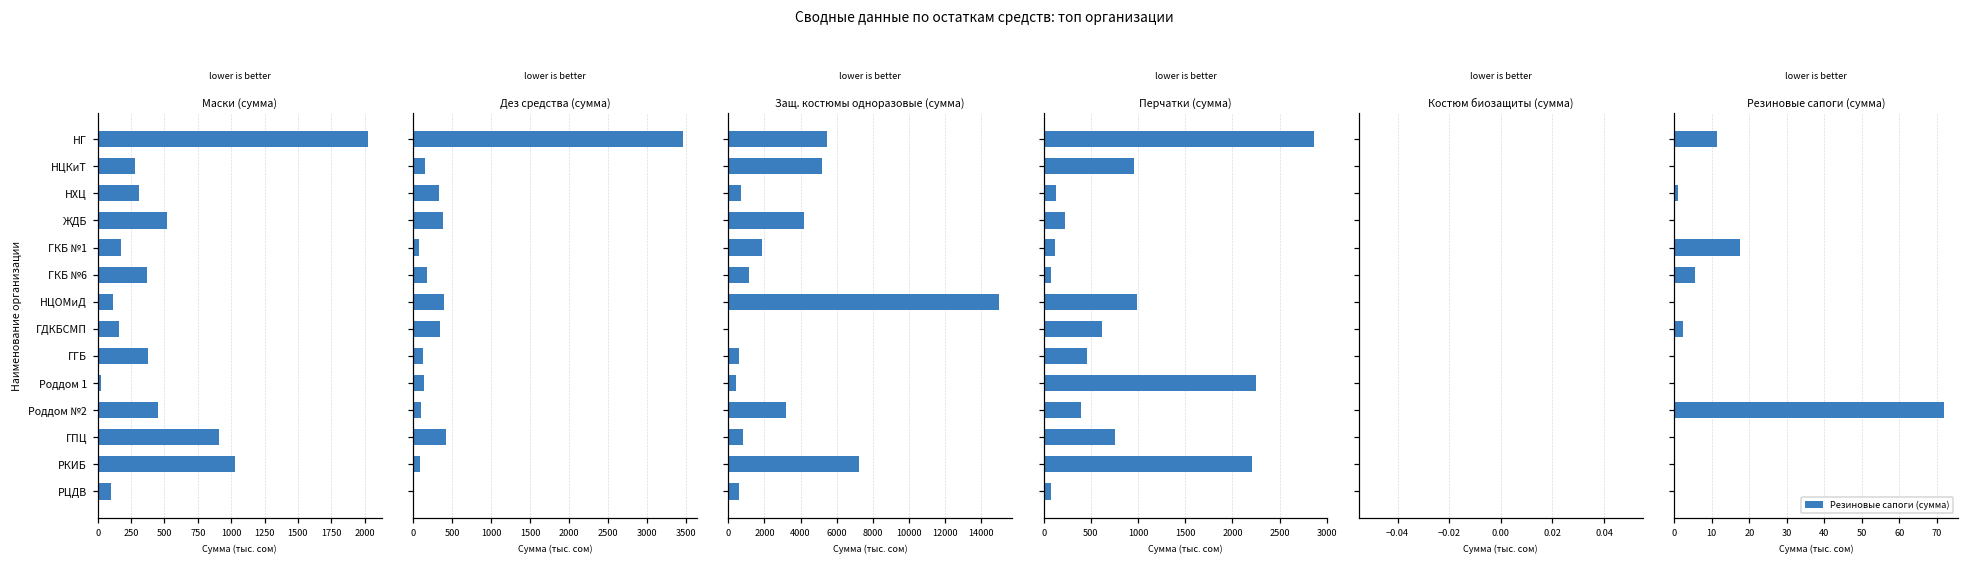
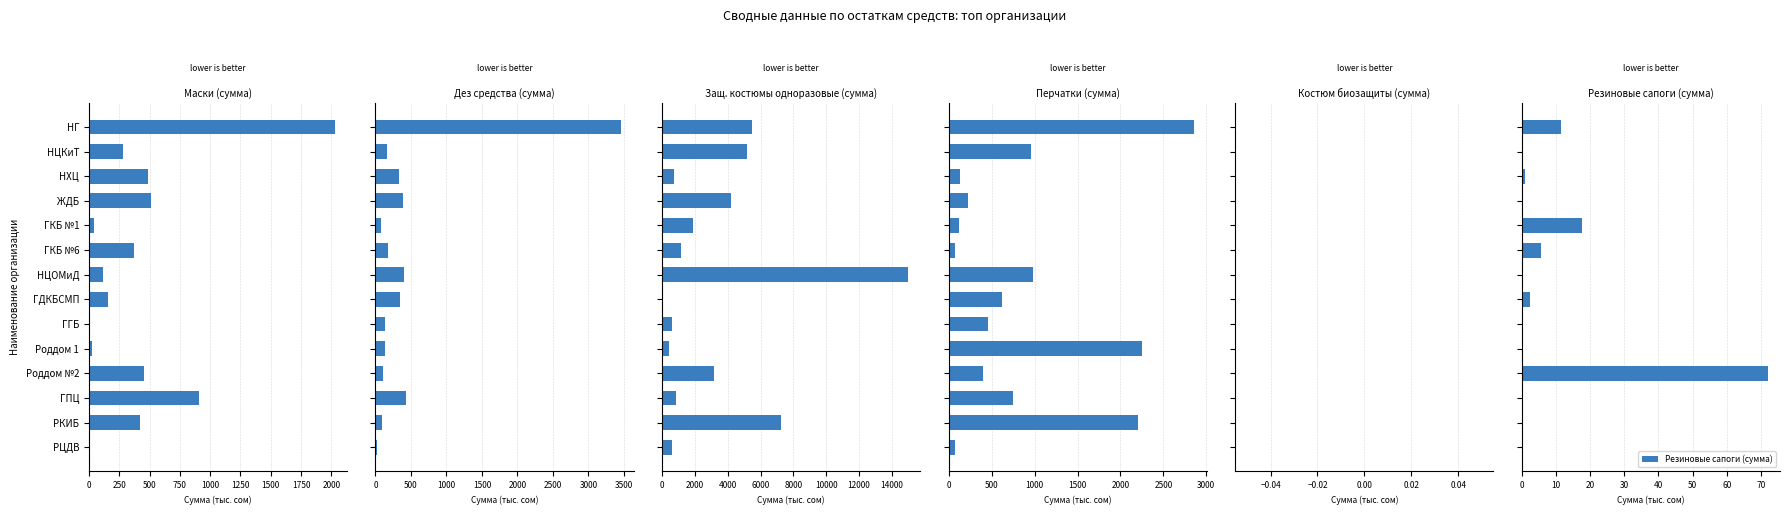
Маски (сумма), НХЦ: 310 -> 490
Маски (сумма), ГКБ №1: 180 -> 40
Маски (сумма), ГГБ: 380 -> 0
Маски (сумма), РКИБ: 1030 -> 420
Маски (сумма), РЦДВ: 100 -> 10
